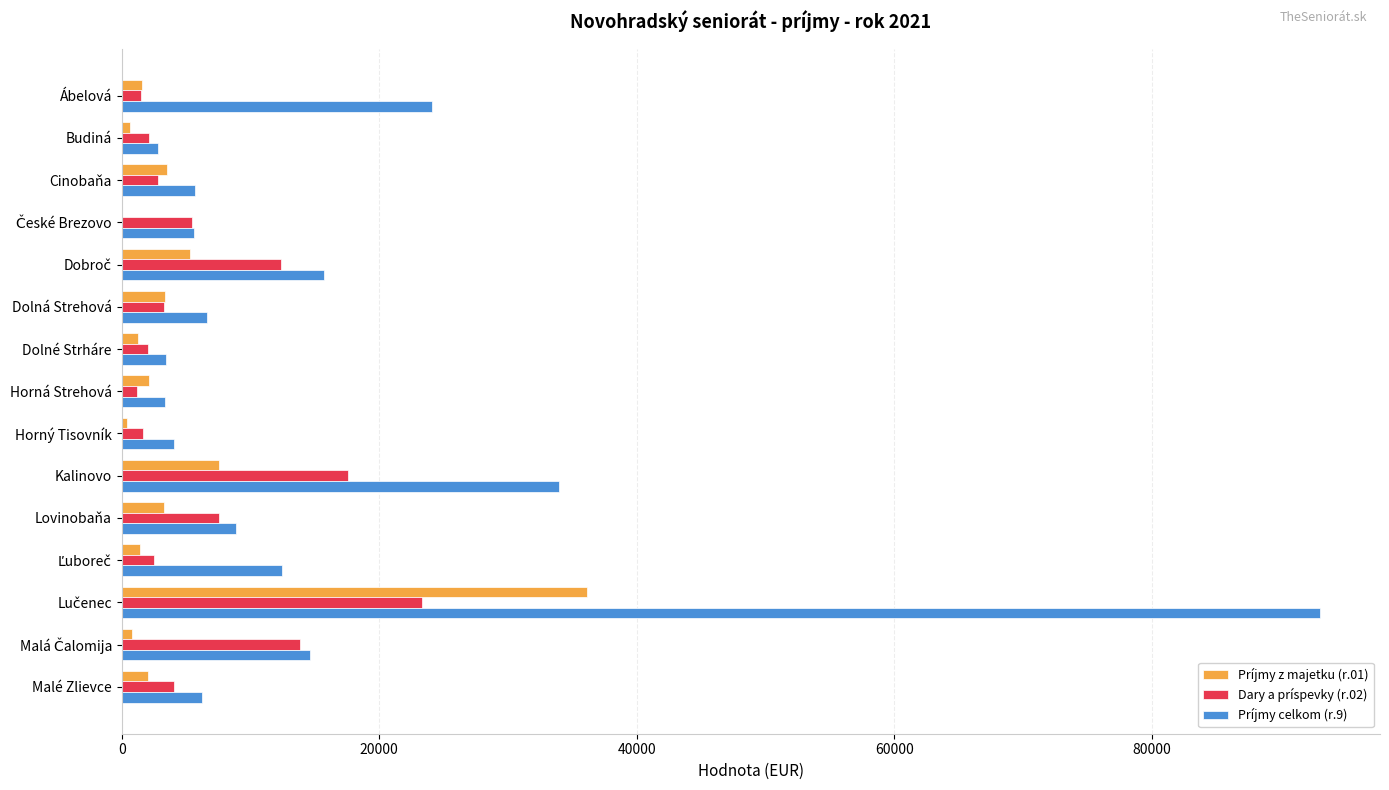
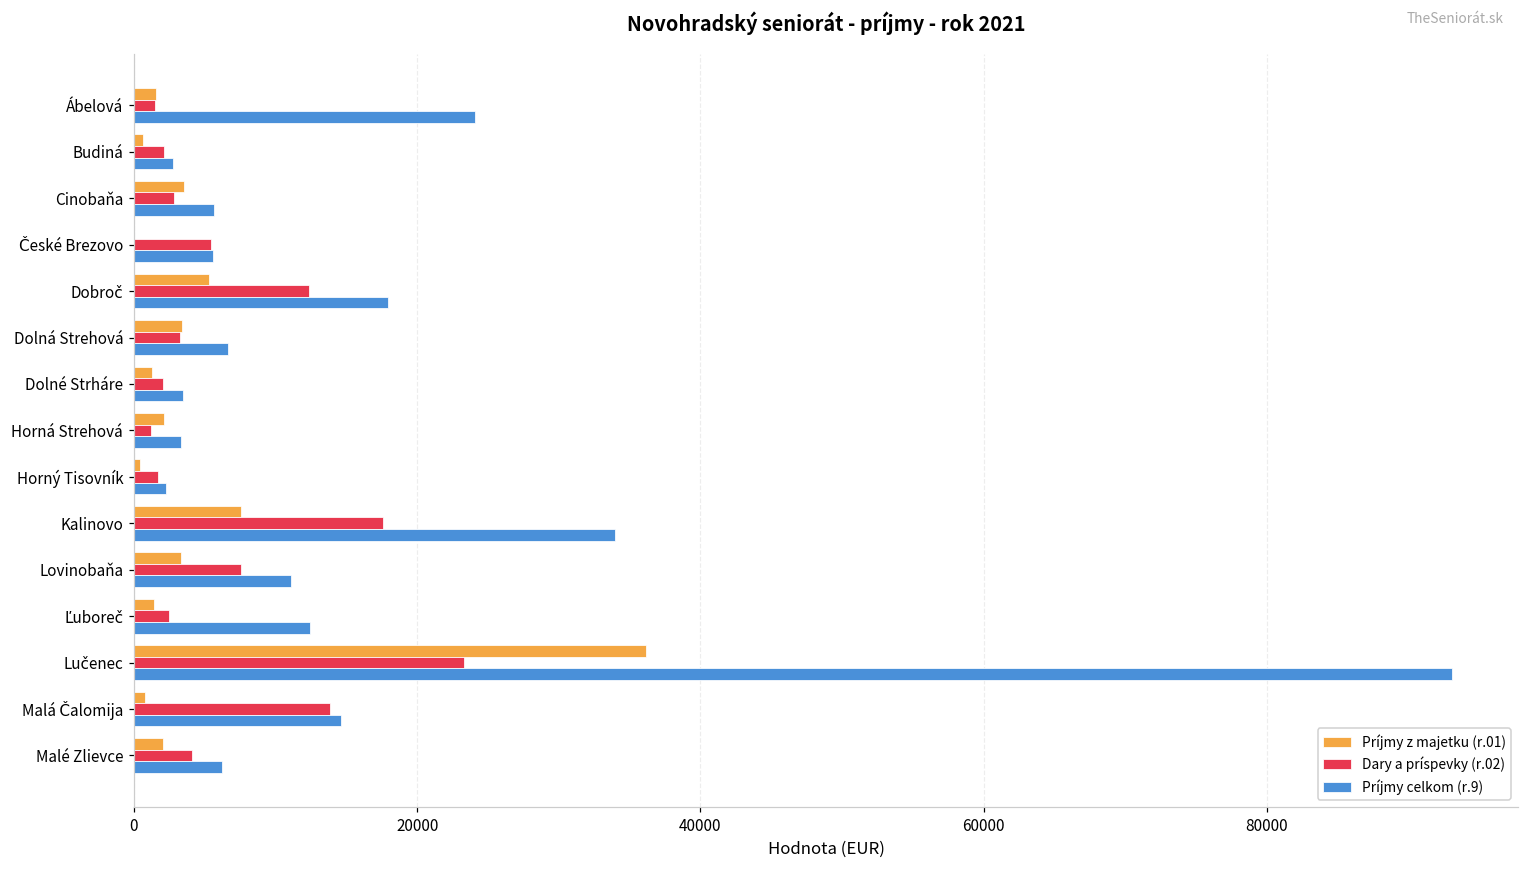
Príjmy celkom (r.9), Dobroč: 15700 -> 17900
Príjmy celkom (r.9), Horný Tisovník: 4100 -> 2300
Príjmy celkom (r.9), Lovinobaňa: 8900 -> 11100
